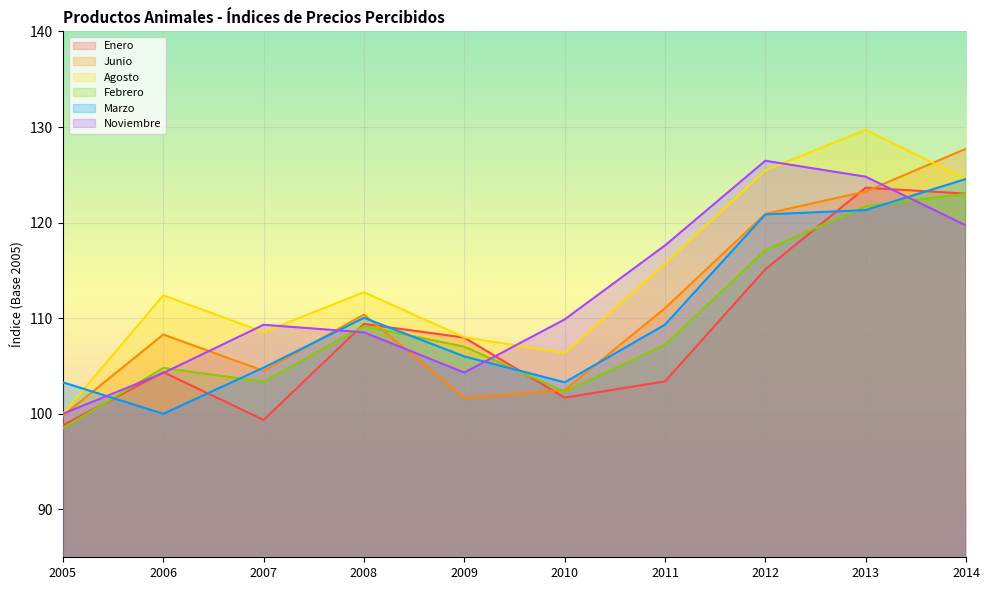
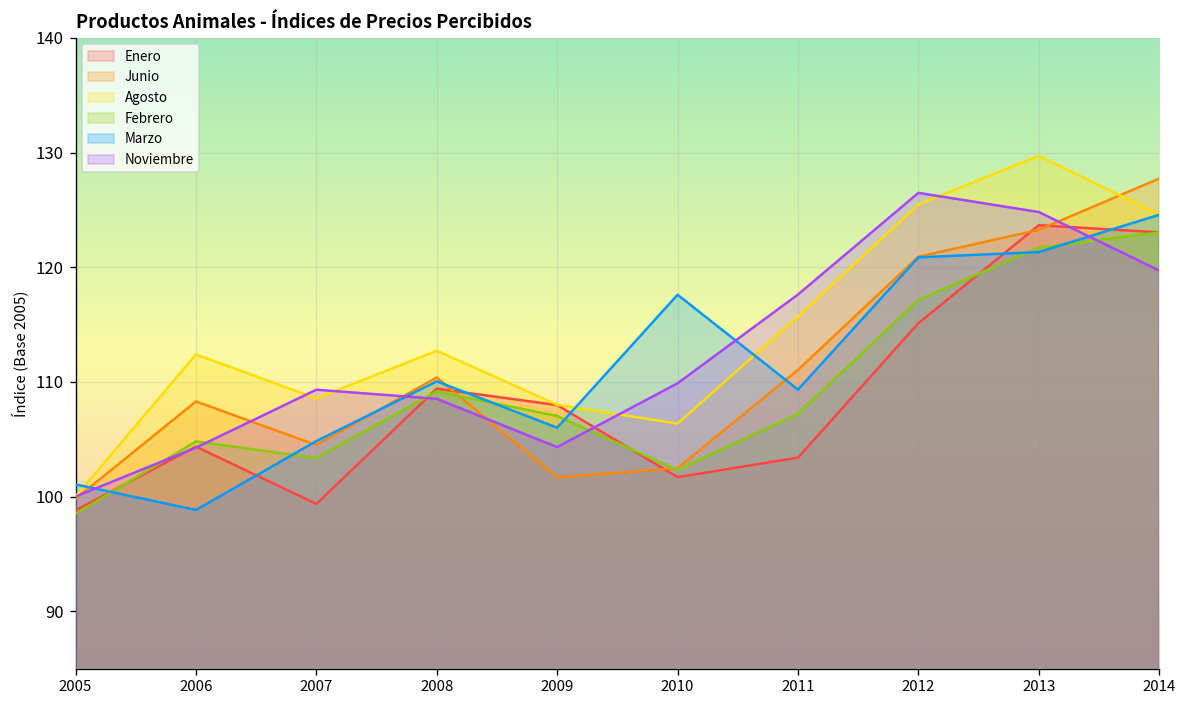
Marzo, 2005: 103 -> 101
Marzo, 2006: 100 -> 99
Marzo, 2010: 103 -> 118
